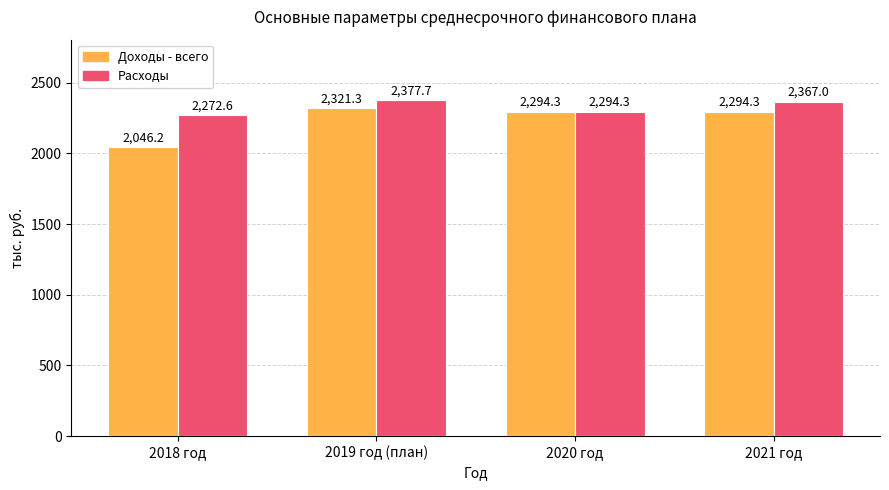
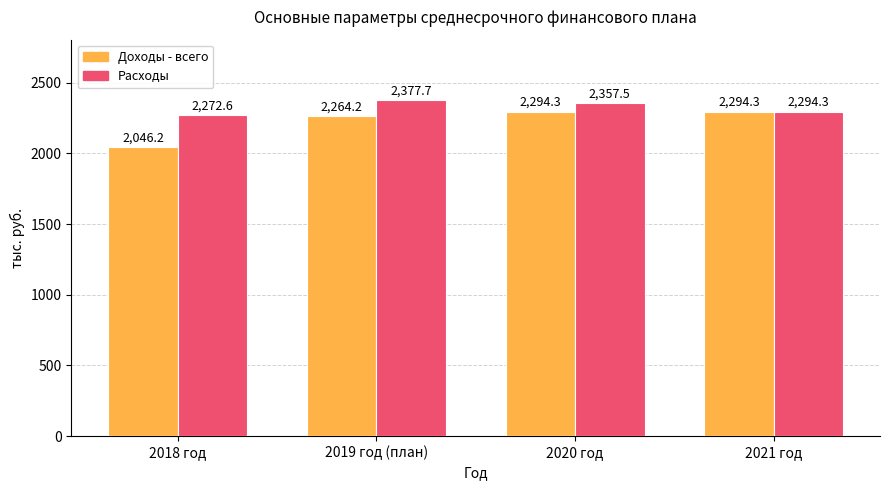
Доходы - всего, 2019 год (план): 2,321.3 -> 2,264.2
Расходы, 2020 год: 2,294.3 -> 2,357.5
Расходы, 2021 год: 2,367.0 -> 2,294.3
